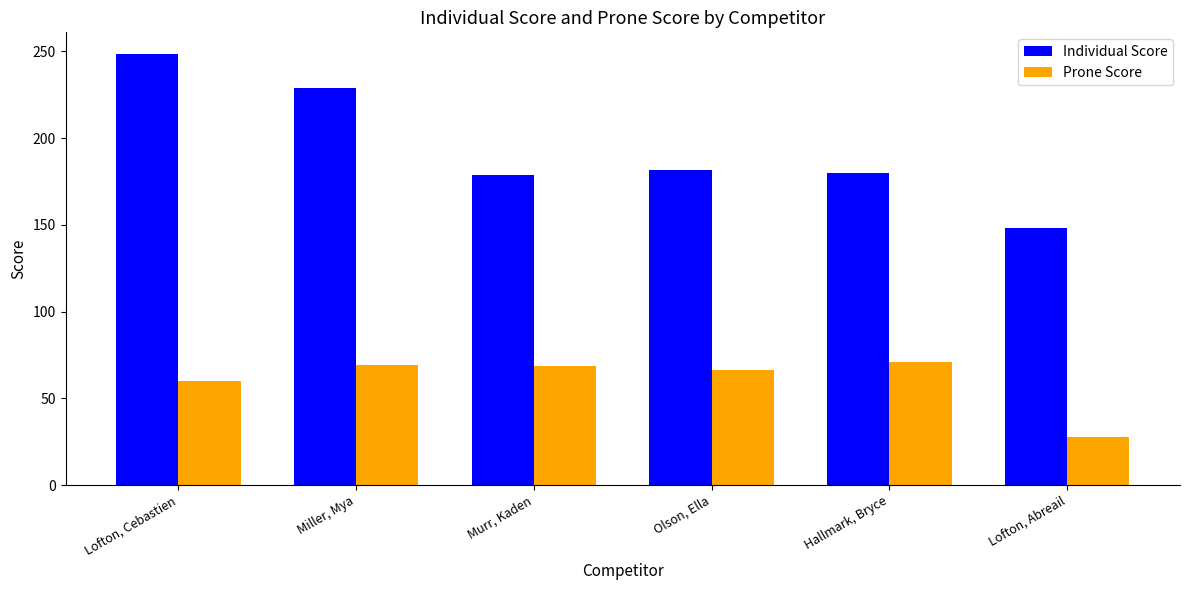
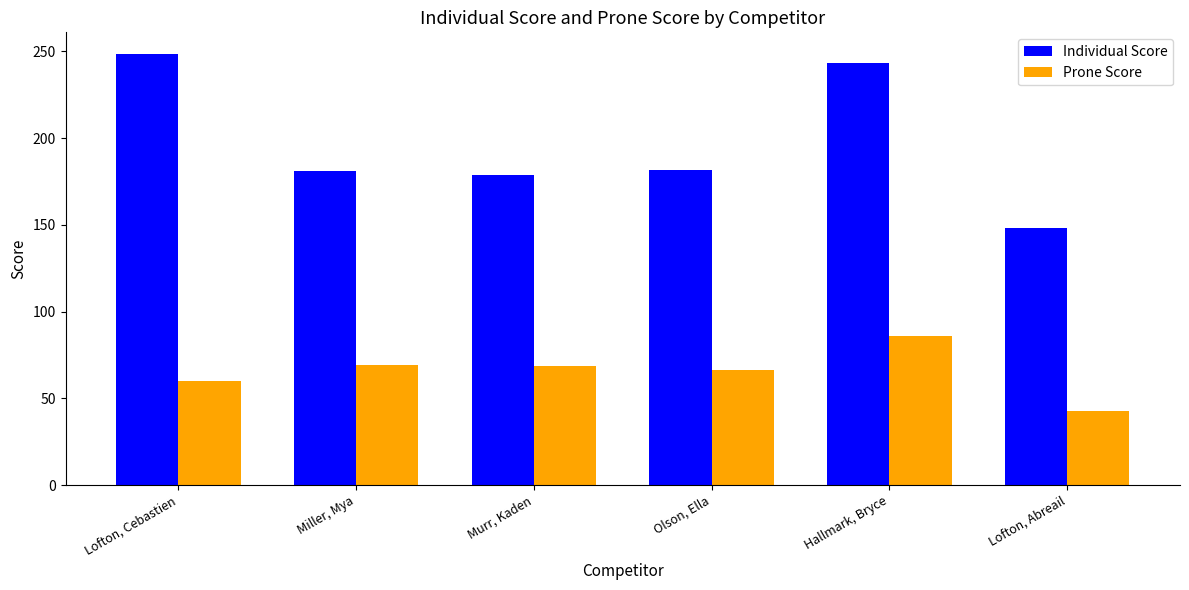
Individual Score, Miller, Mya: 229 -> 181
Individual Score, Hallmark, Bryce: 180 -> 243
Prone Score, Hallmark, Bryce: 71 -> 86
Prone Score, Lofton, Abreail: 28 -> 43
